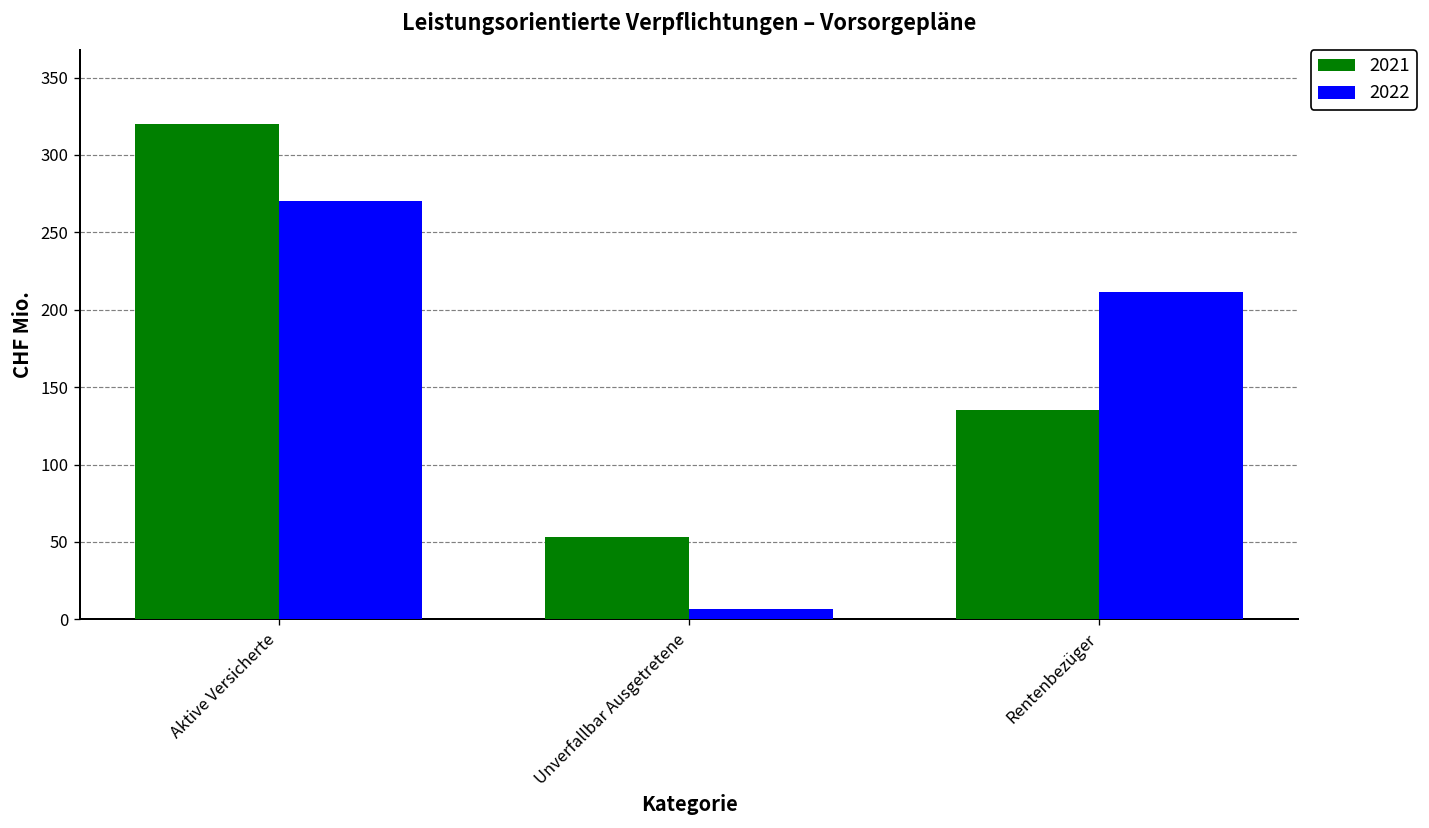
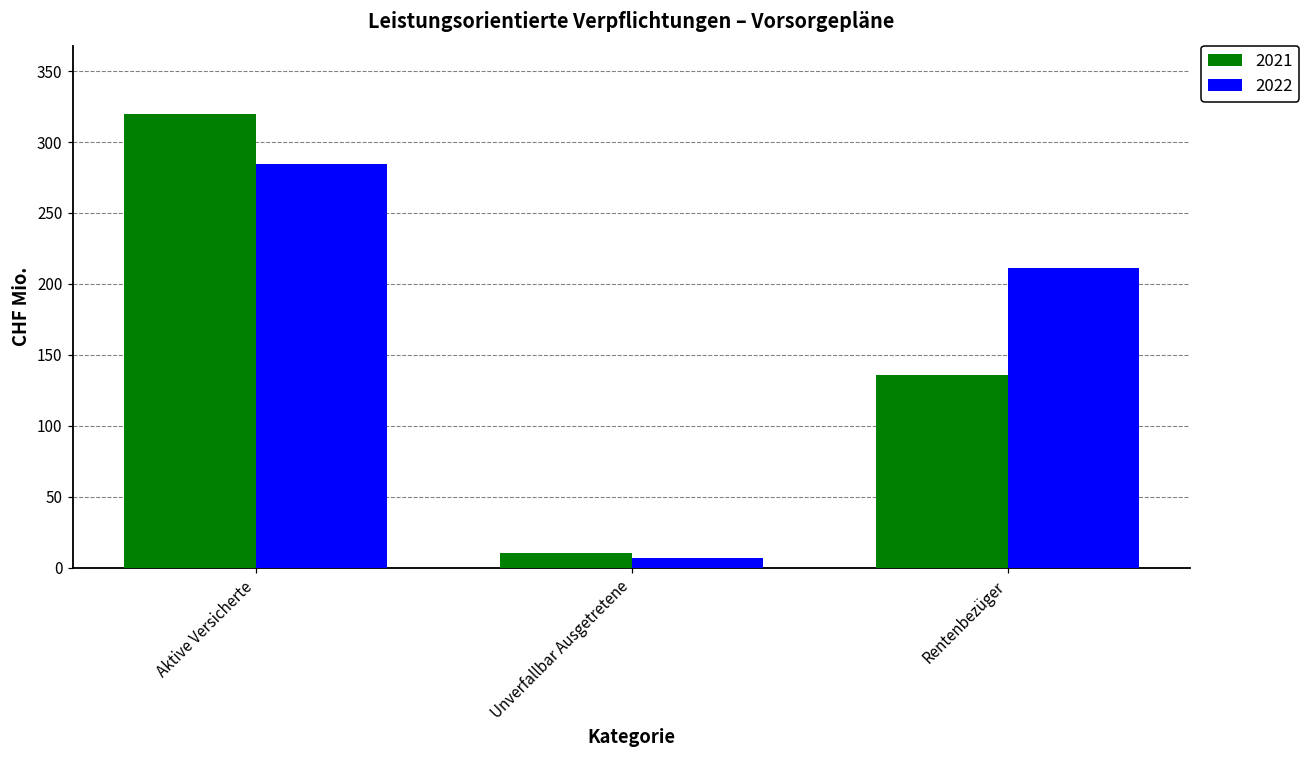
2022, Aktive Versicherte: 270 -> 284
2021, Unverfallbar Ausgetretene: 53 -> 10
